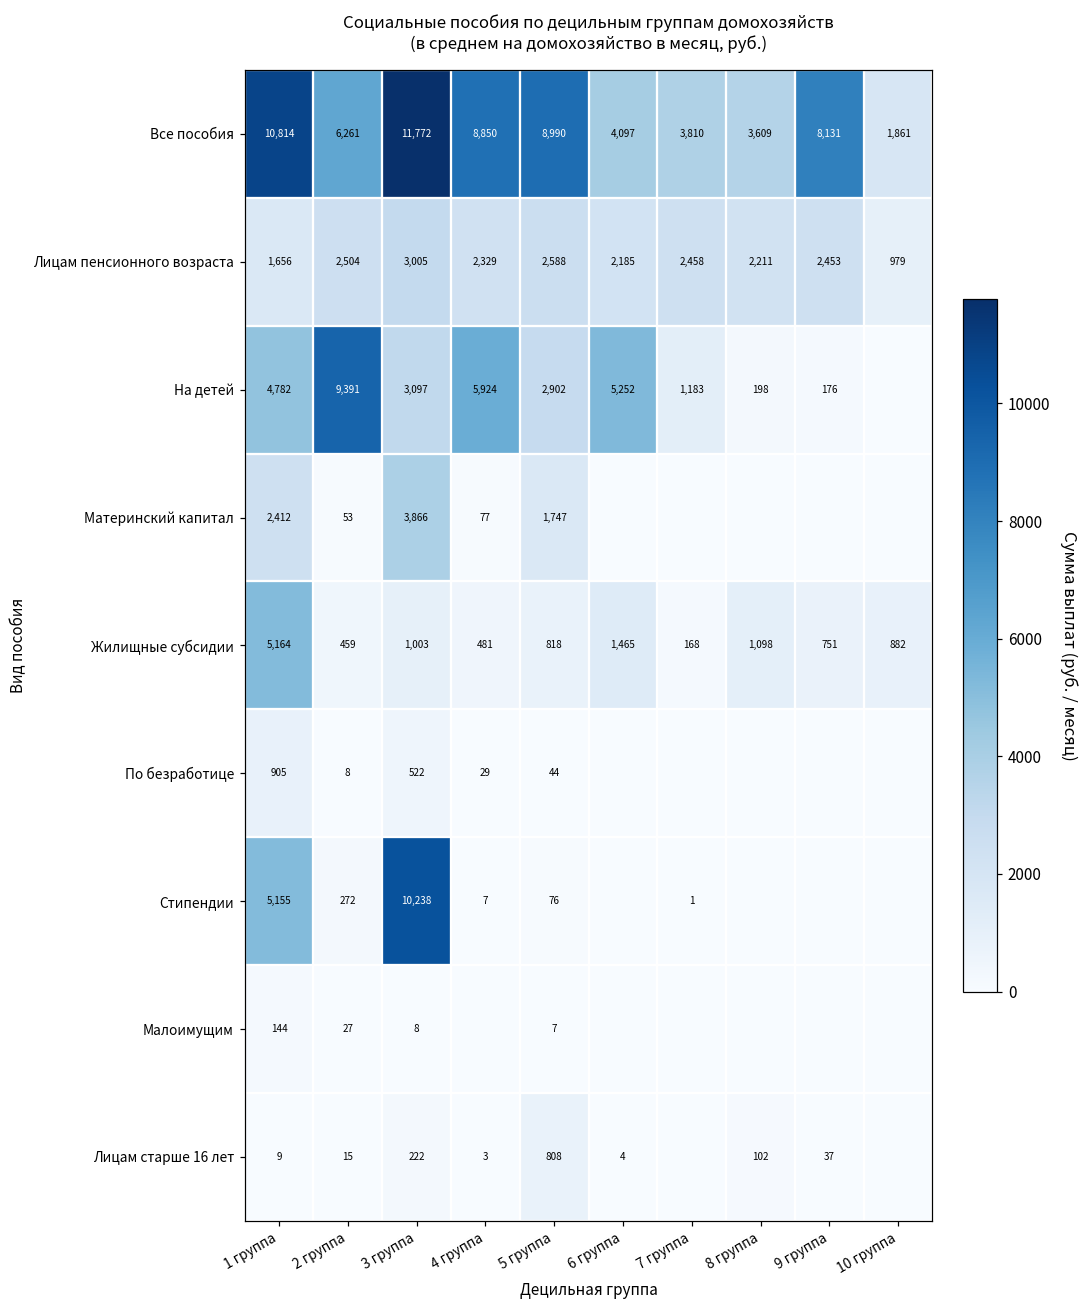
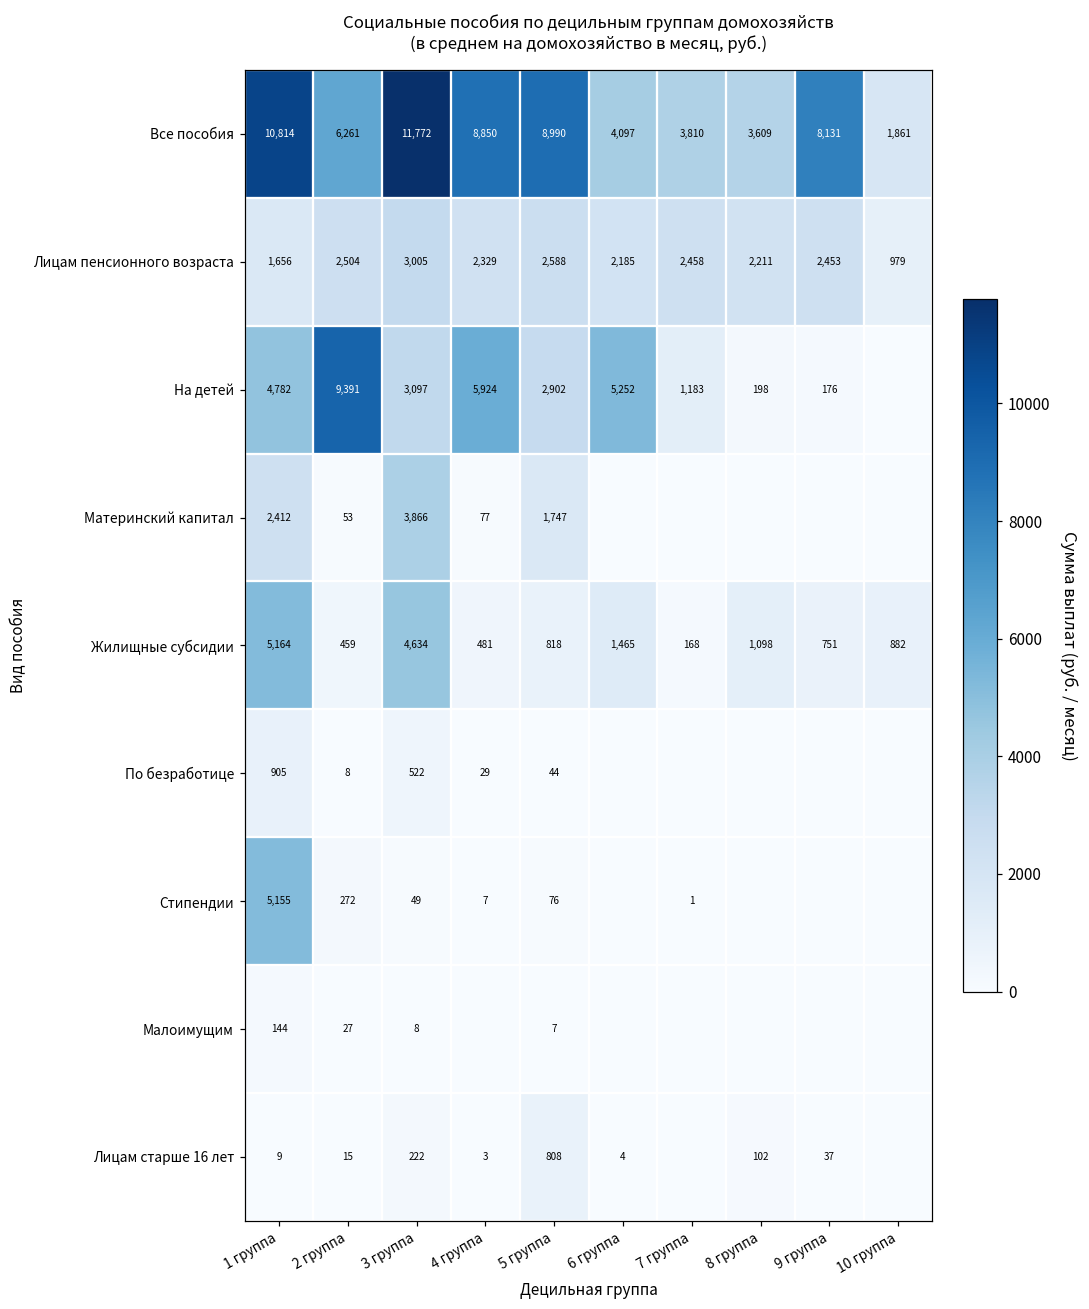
Жилищные субсидии, 3 группа: 1,003 -> 4,634
Стипендии, 3 группа: 10,238 -> 49
